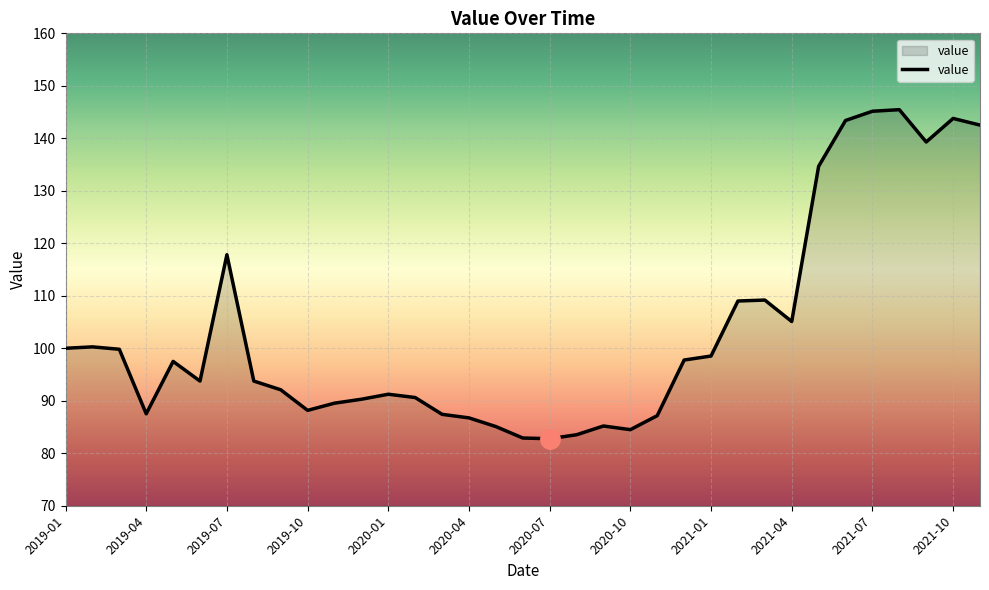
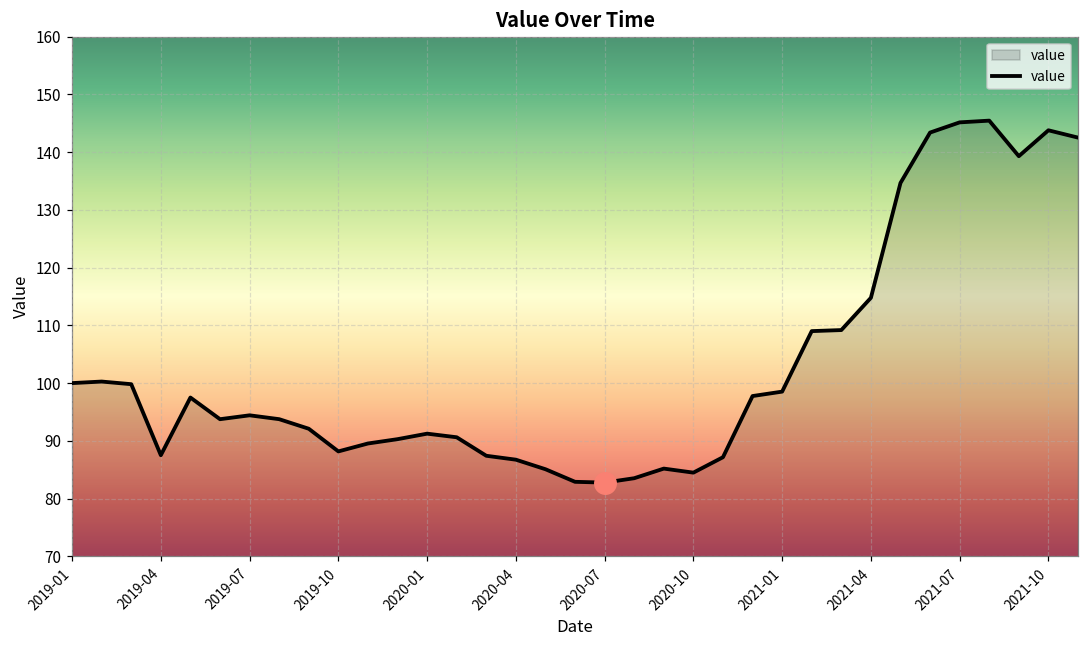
value, 2019-07: 118 -> 94
value, 2021-04: 105 -> 115
